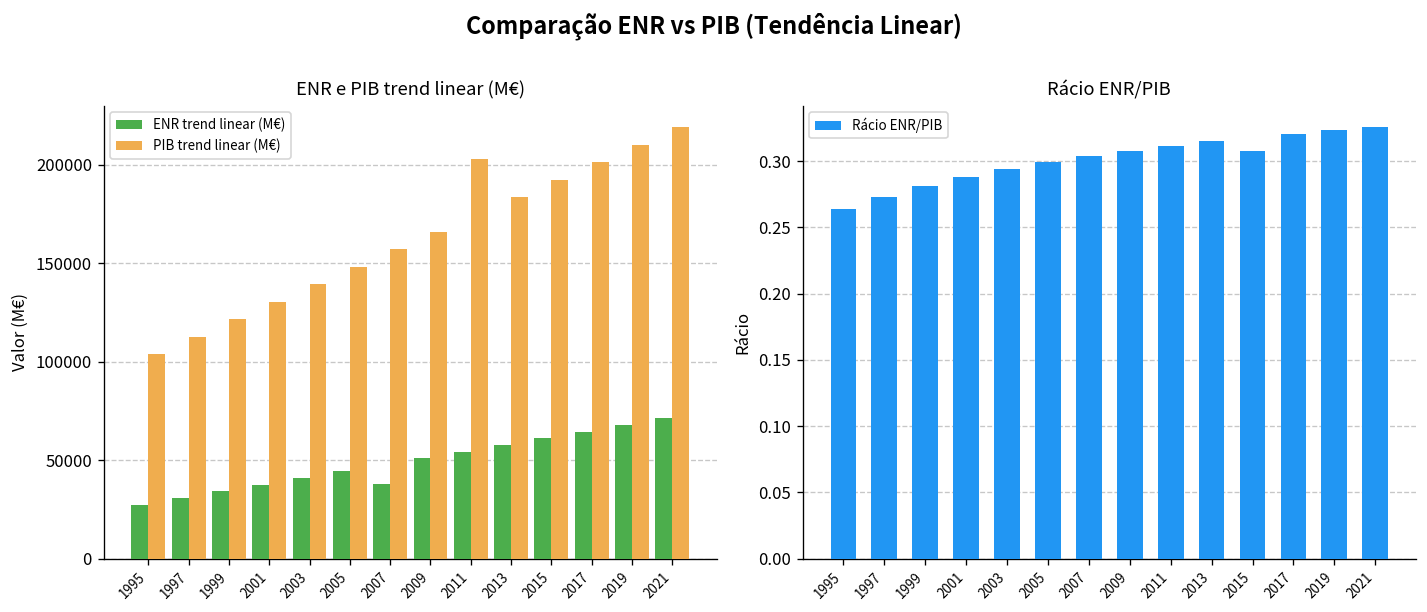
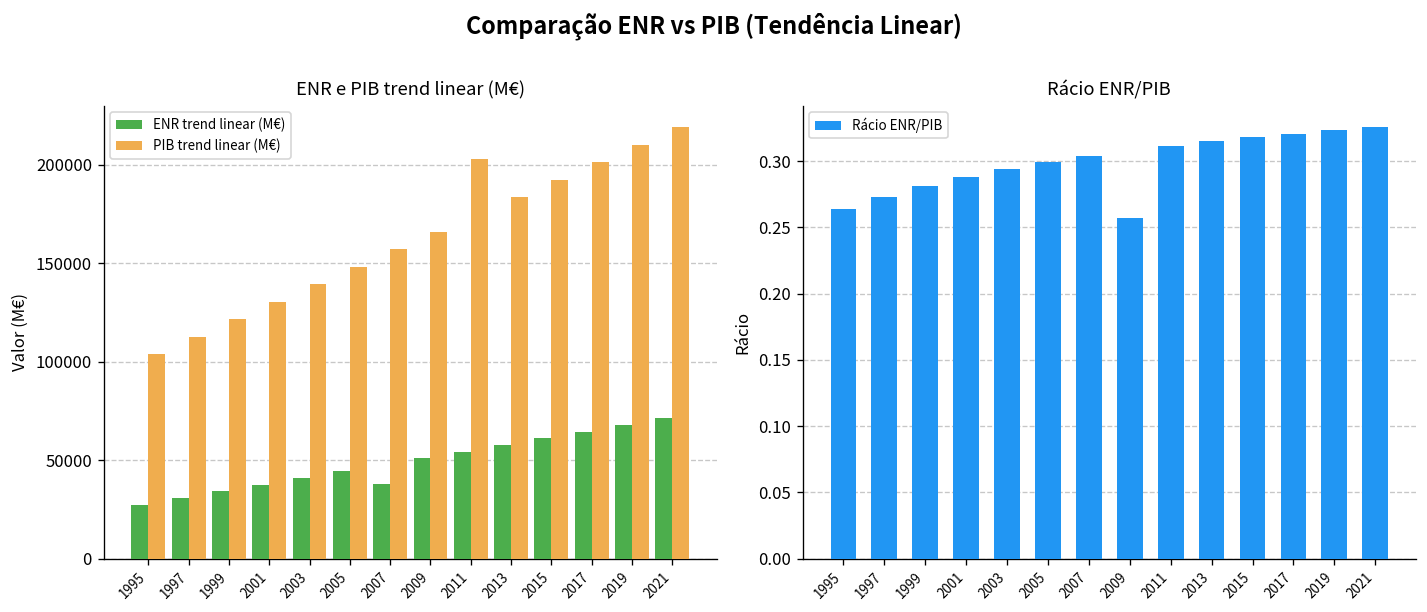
Rácio ENR/PIB, 2009: 0.308 -> 0.257
Rácio ENR/PIB, 2015: 0.308 -> 0.318
